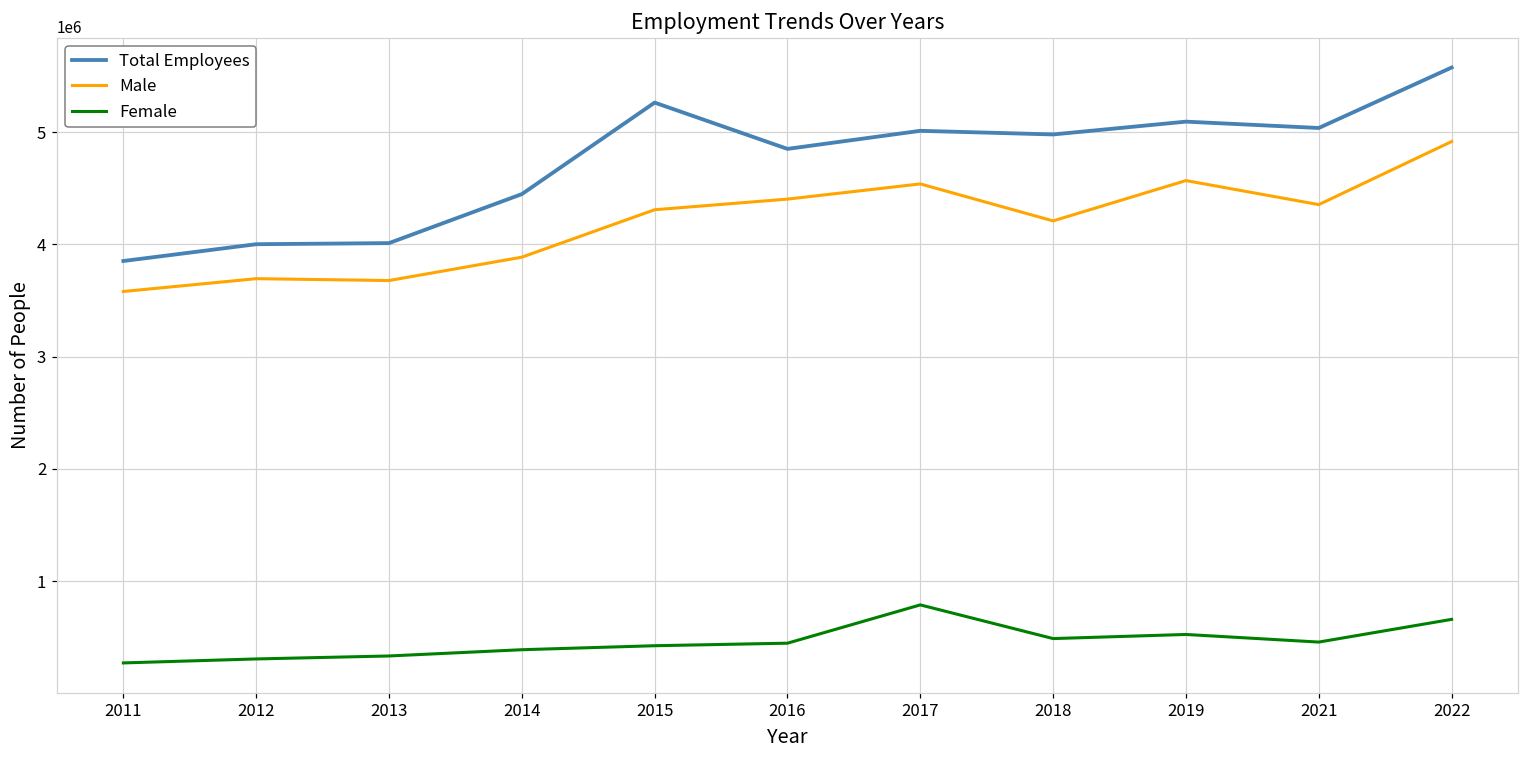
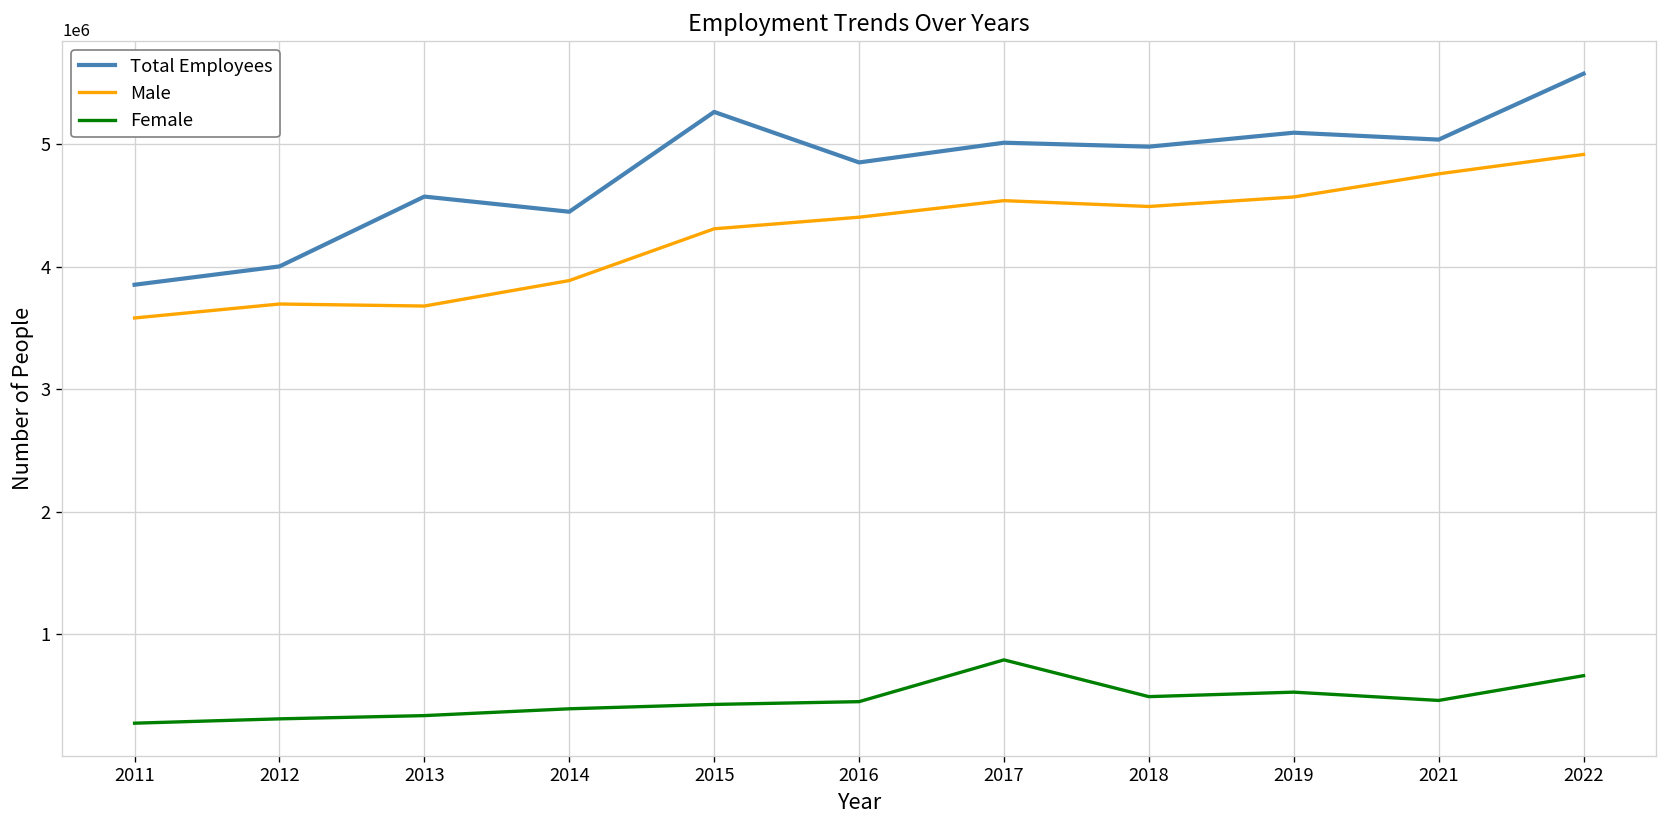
Total Employees, 2013: 4010000 -> 4570000
Male, 2018: 4210000 -> 4490000
Male, 2021: 4360000 -> 4760000
